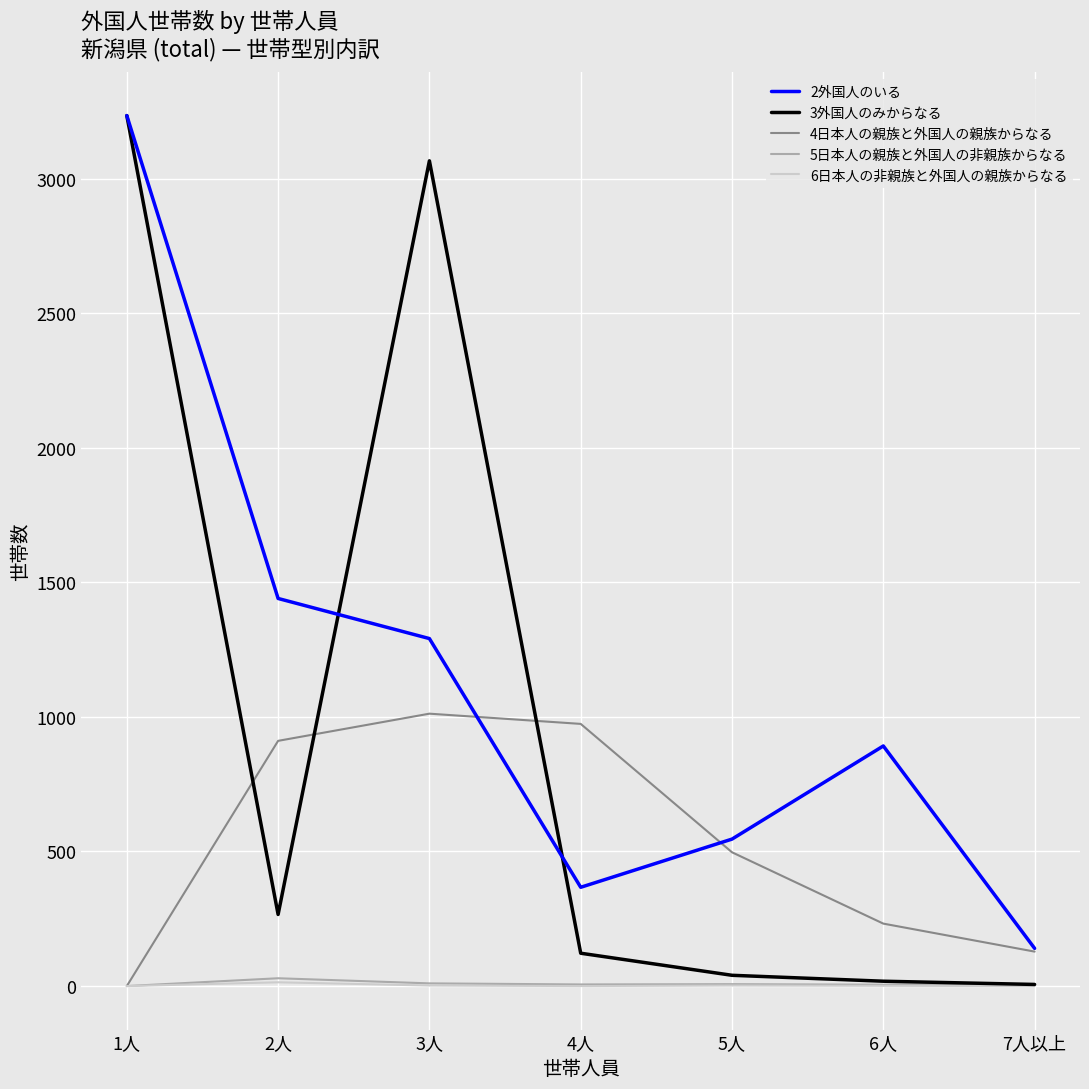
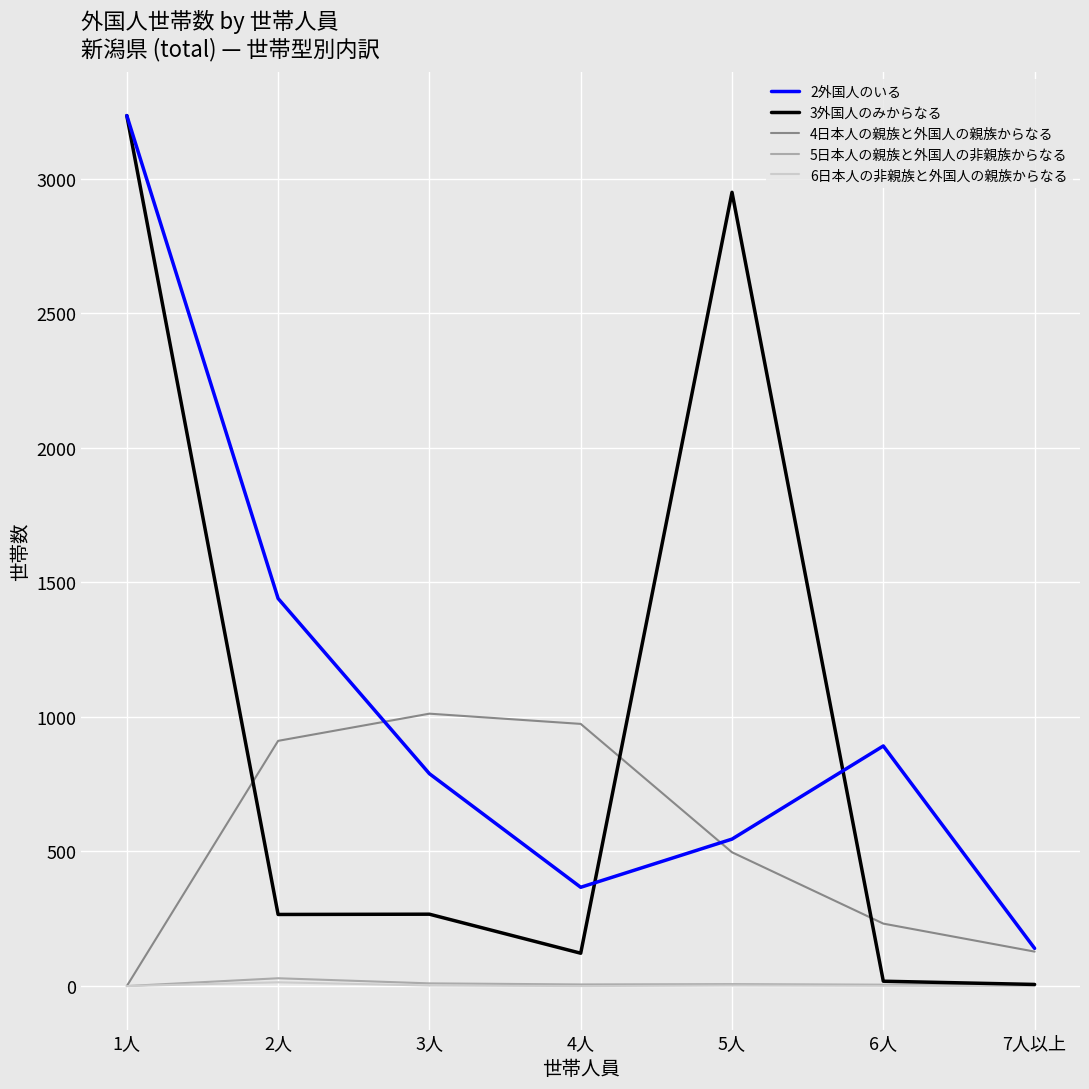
2外国人のいる, 3人: 1290 -> 790
3外国人のみからなる, 3人: 3070 -> 270
3外国人のみからなる, 5人: 40 -> 2950
